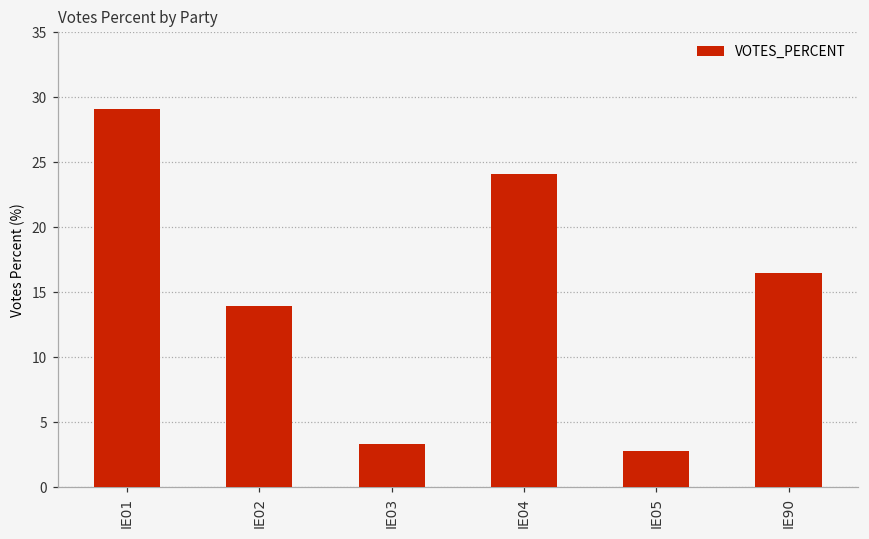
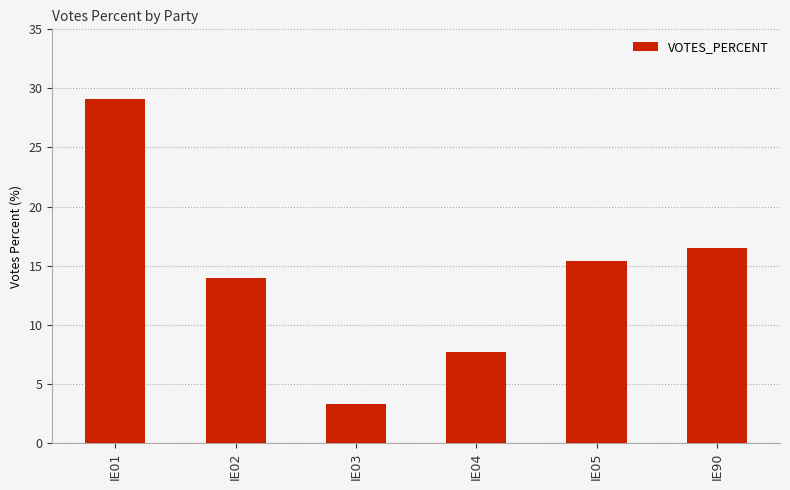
IE04: 24.1 -> 7.7
IE05: 2.8 -> 15.4
